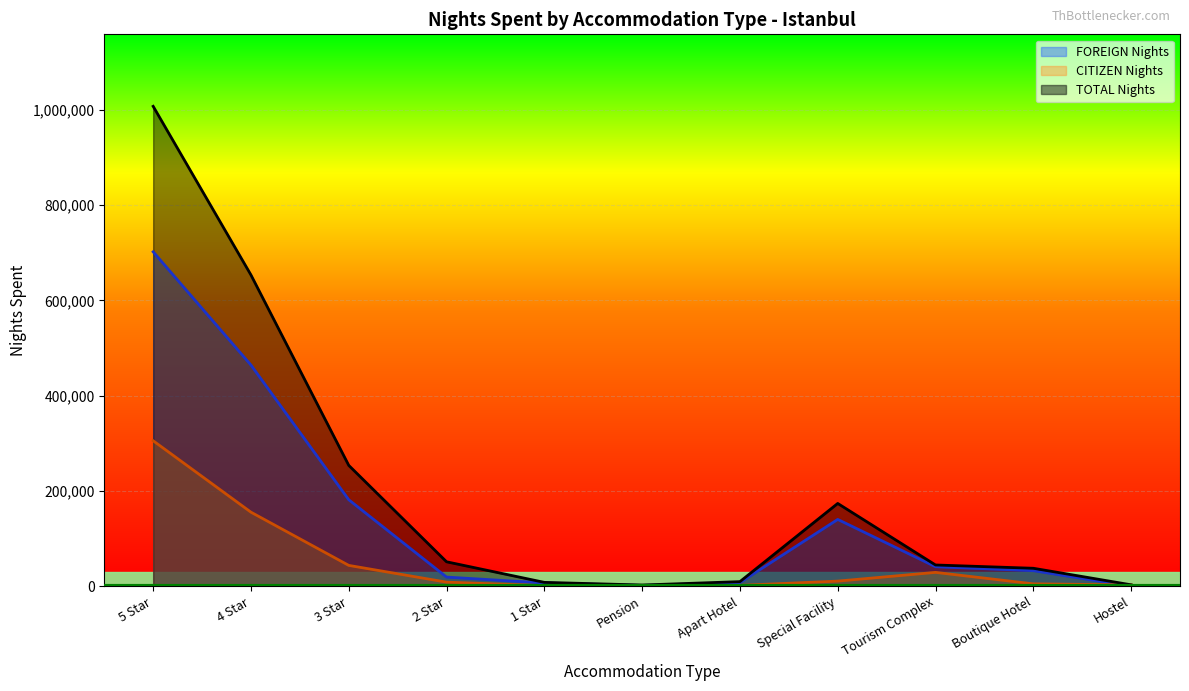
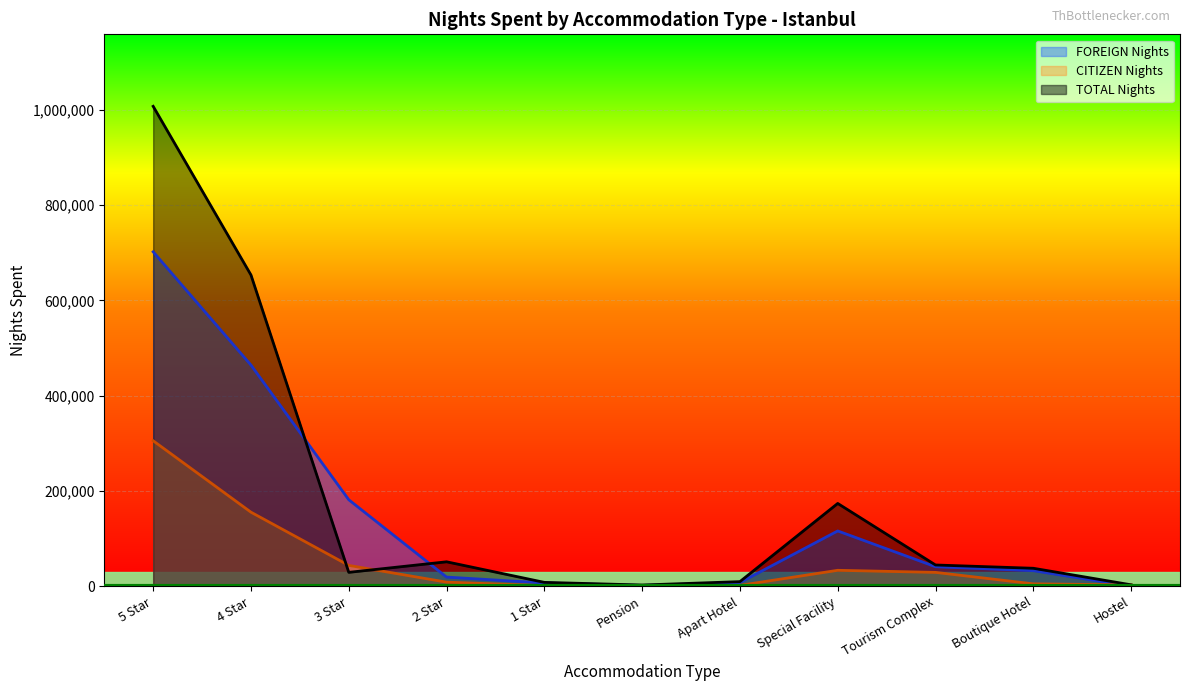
TOTAL Nights, 3 Star: 250,000 -> 30,000
FOREIGN Nights, Special Facility: 140,000 -> 120,000
CITIZEN Nights, Special Facility: 10,000 -> 30,000
